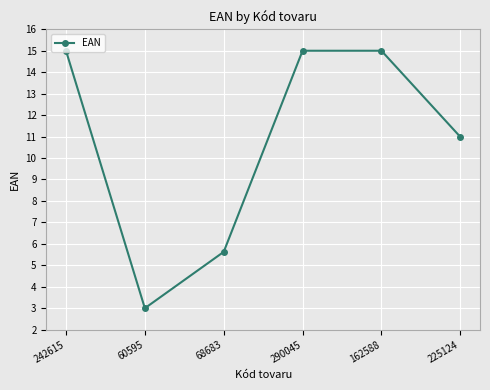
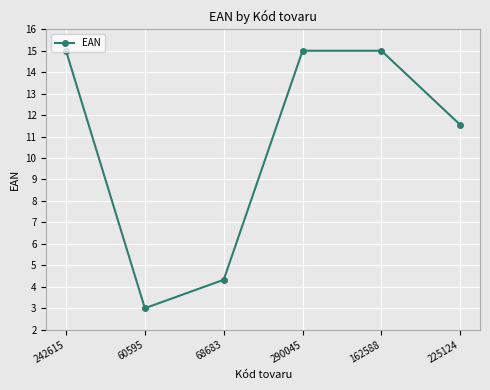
68683: 5.6 -> 4.3
225124: 11.0 -> 11.5
